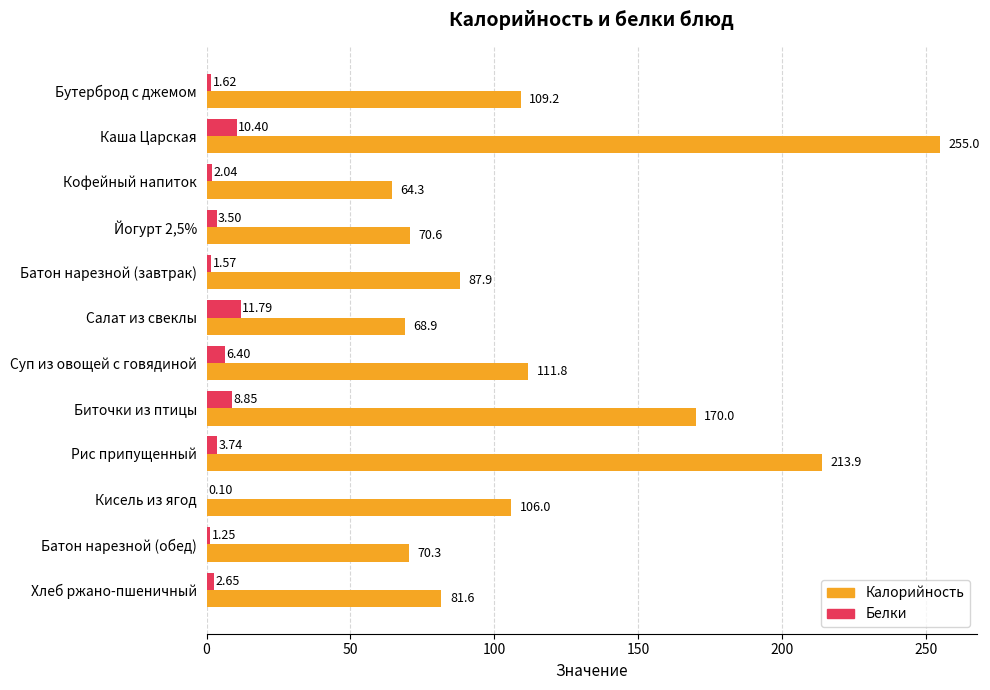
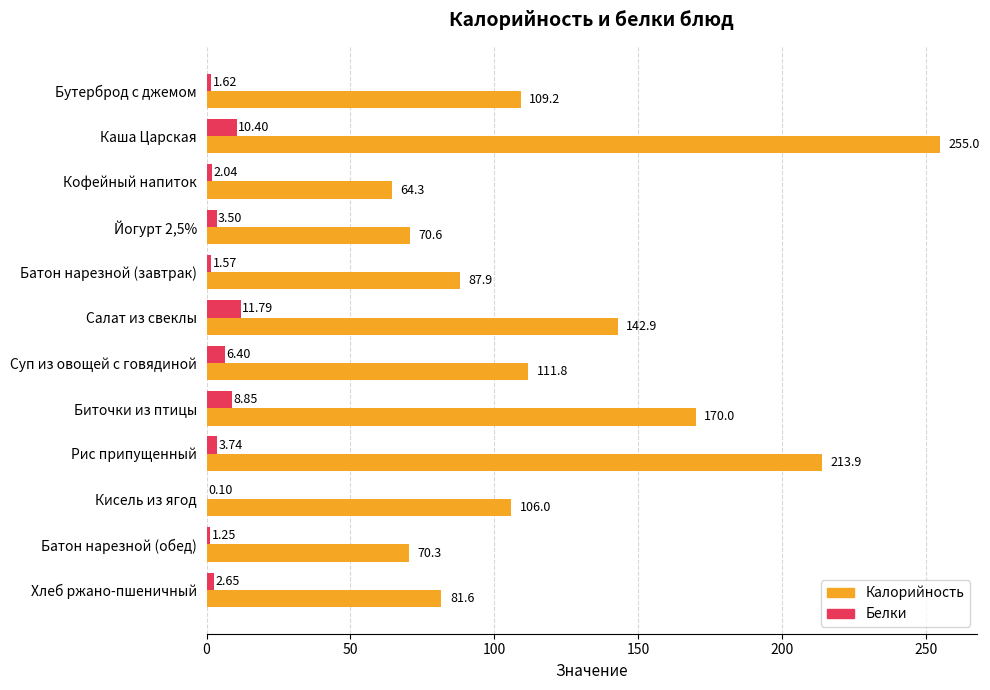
Калорийность, Салат из свеклы: 68.9 -> 142.9
